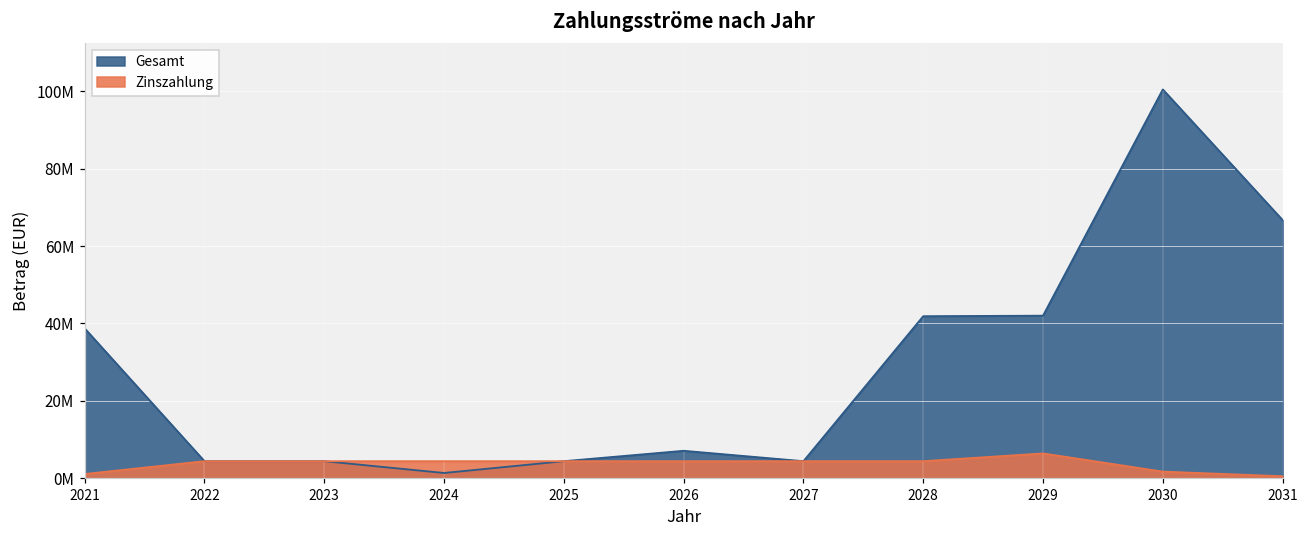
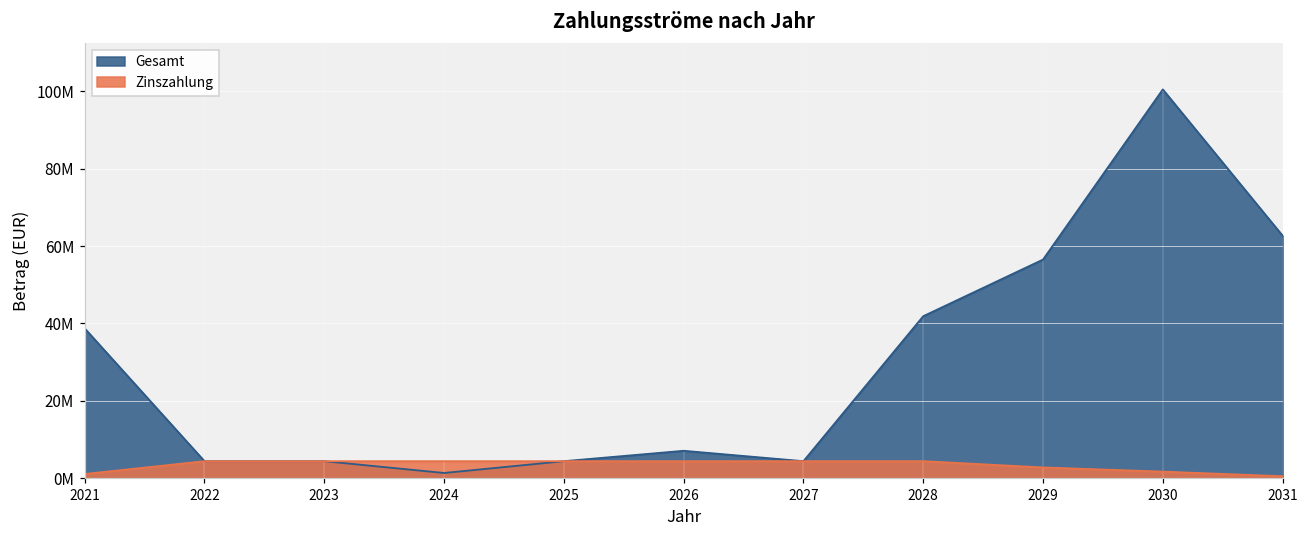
Gesamt, 2029: 42000000 -> 57000000
Zinszahlung, 2029: 6000000 -> 3000000
Gesamt, 2031: 67000000 -> 63000000
